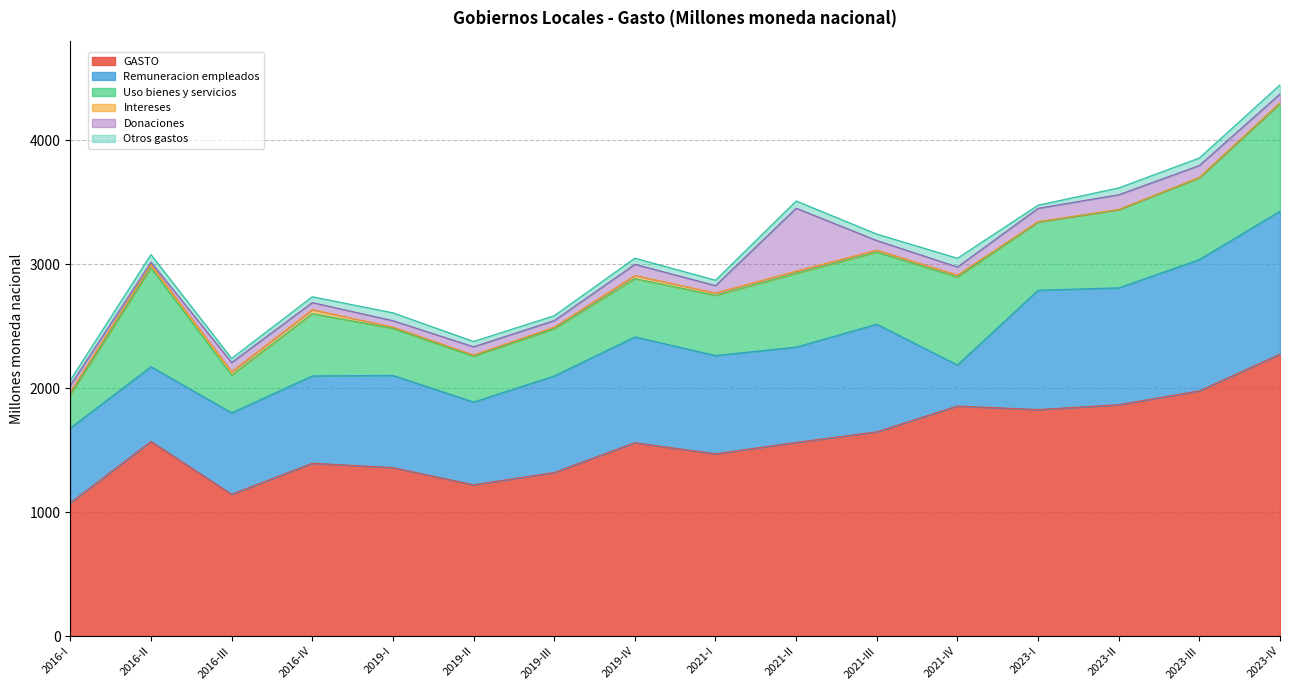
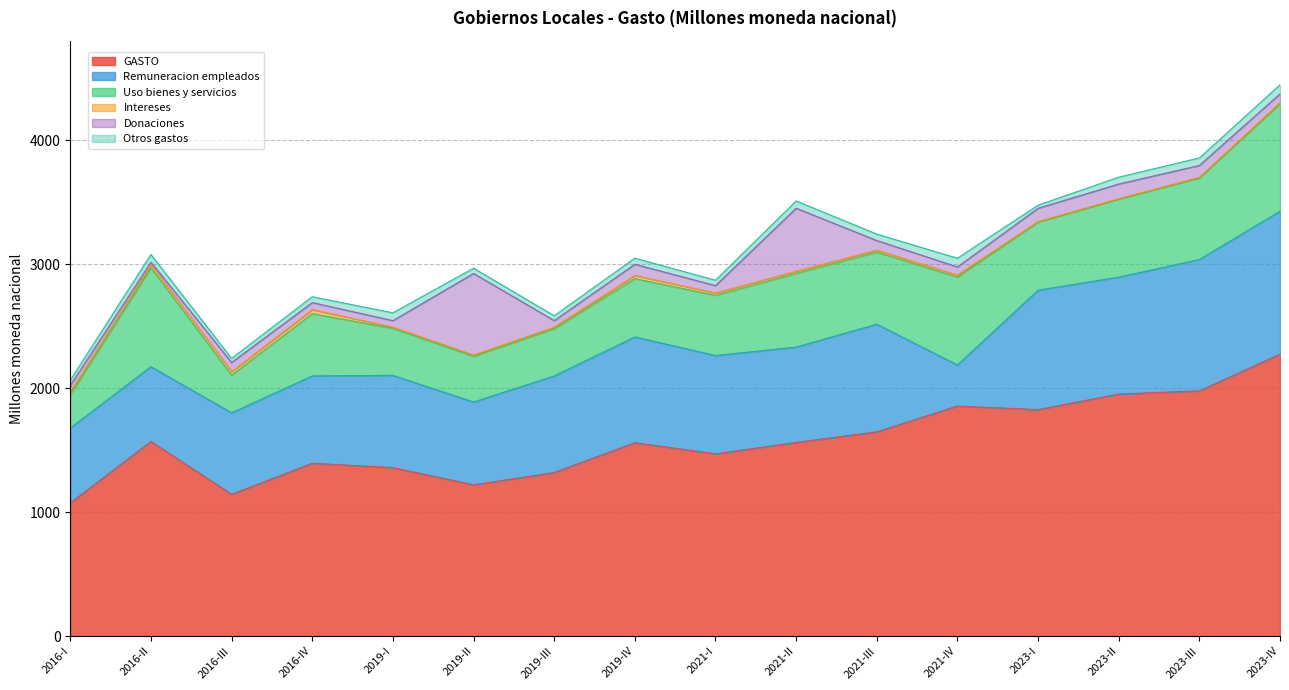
Donaciones, 2019-II: 70 -> 660
GASTO, 2023-II: 1870 -> 1950
